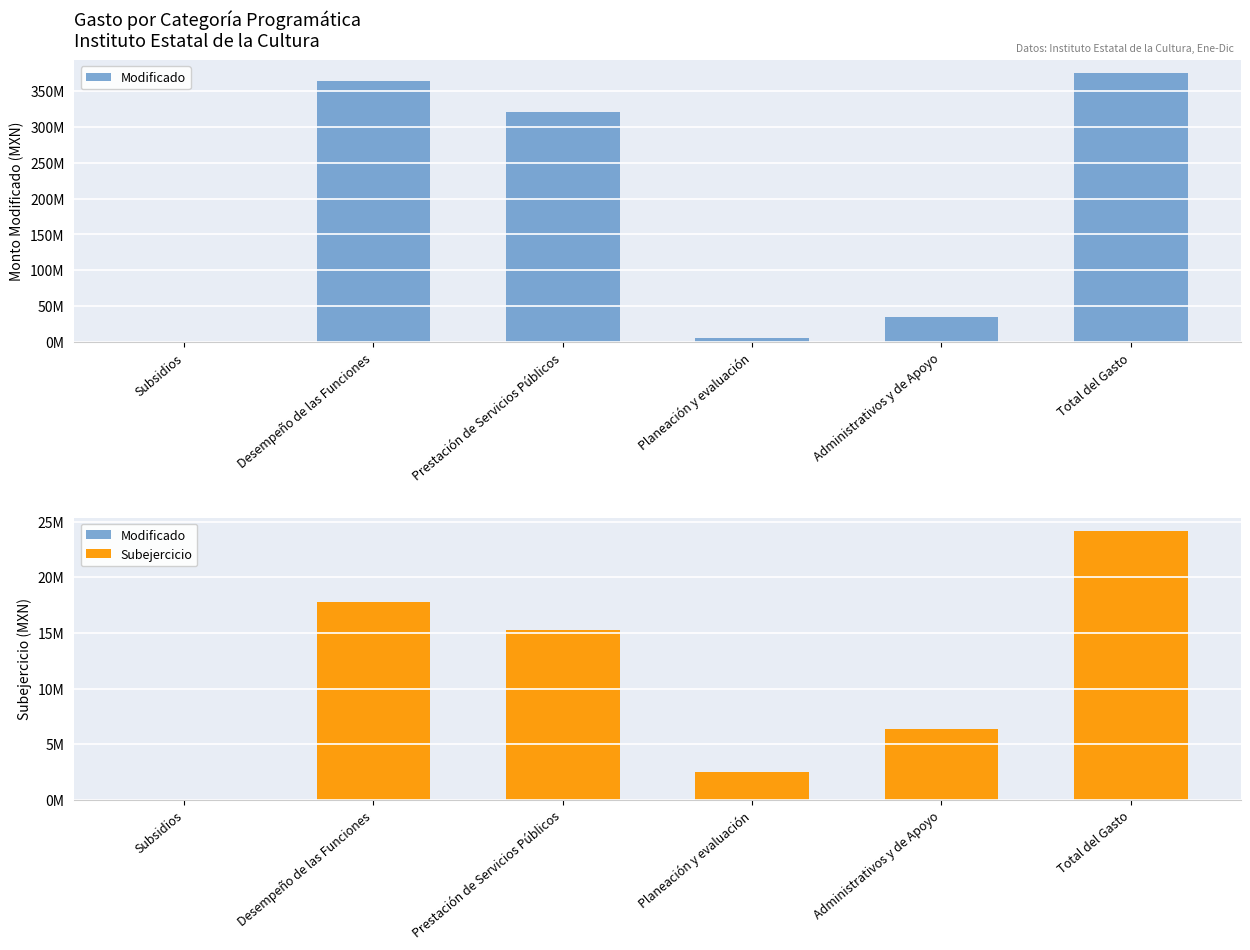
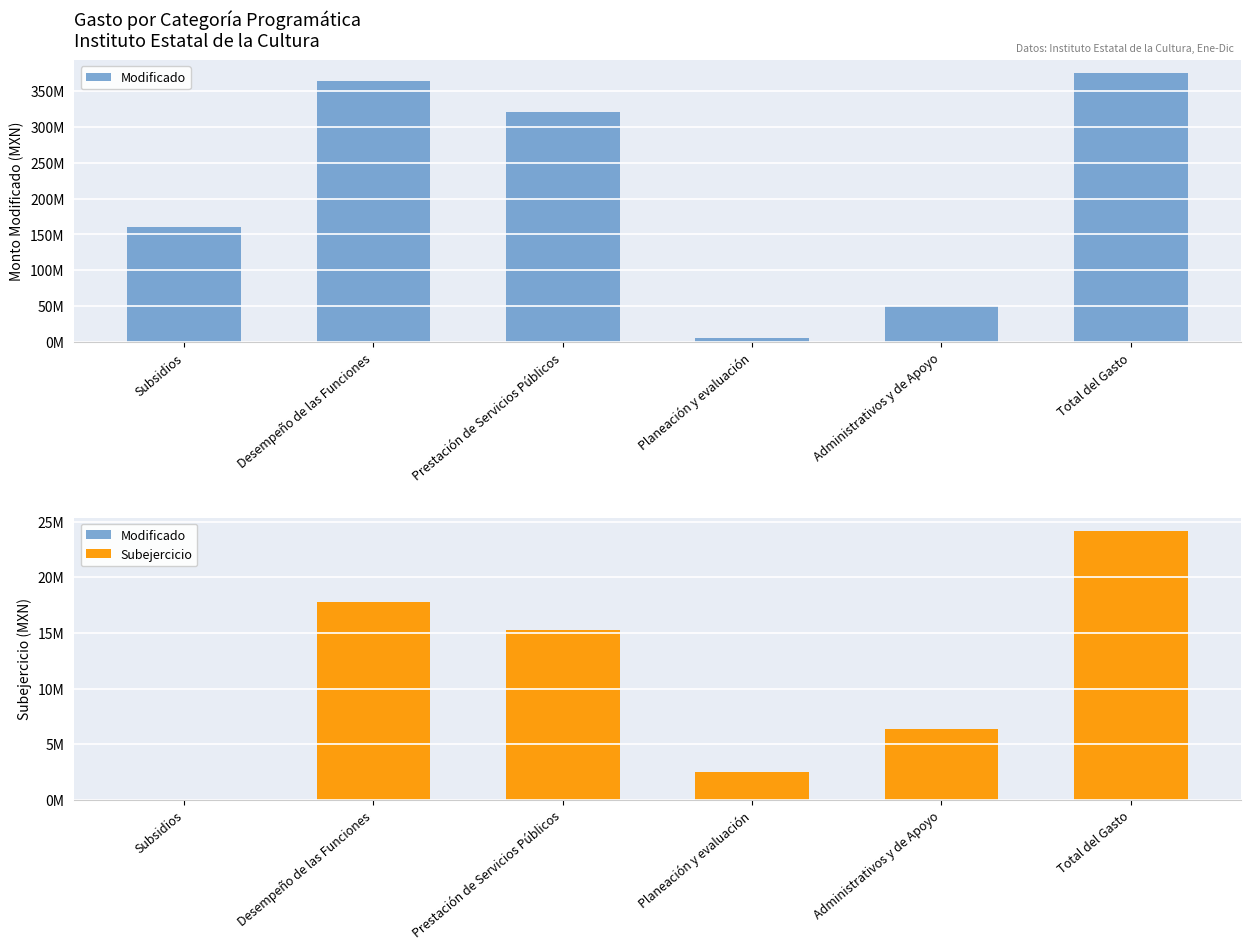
Gasto por Categoría Programática Instituto Estatal de la Cultura, Subsidios: 0 -> 160000000
Gasto por Categoría Programática Instituto Estatal de la Cultura, Administrativos y de Apoyo: 40000000 -> 50000000
